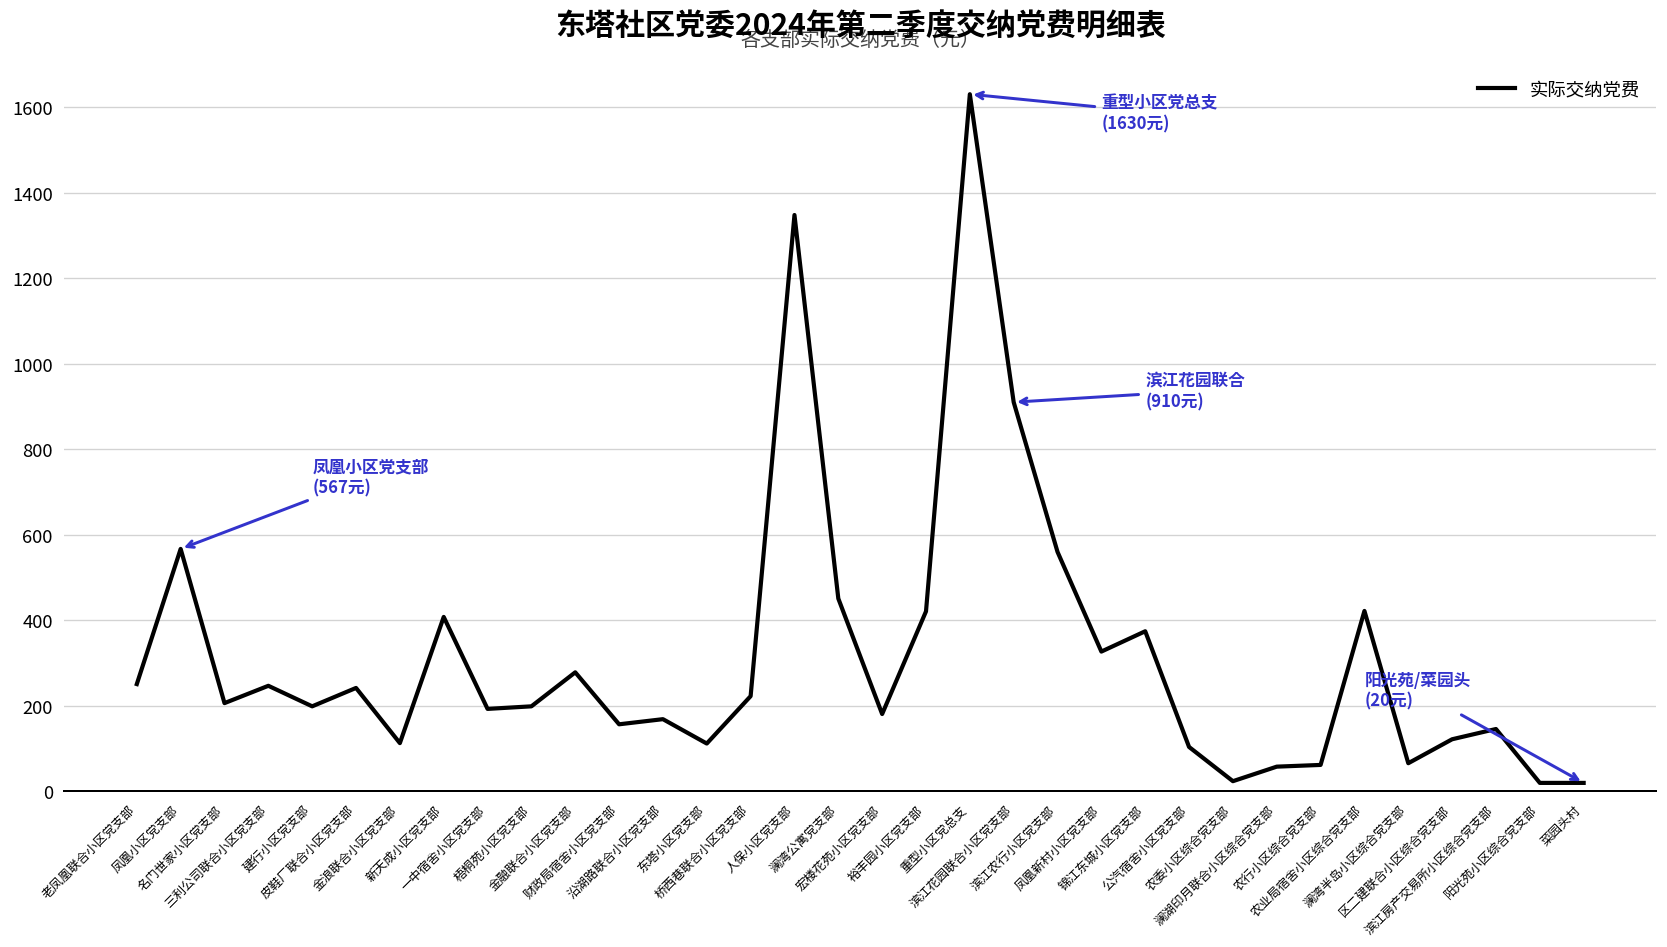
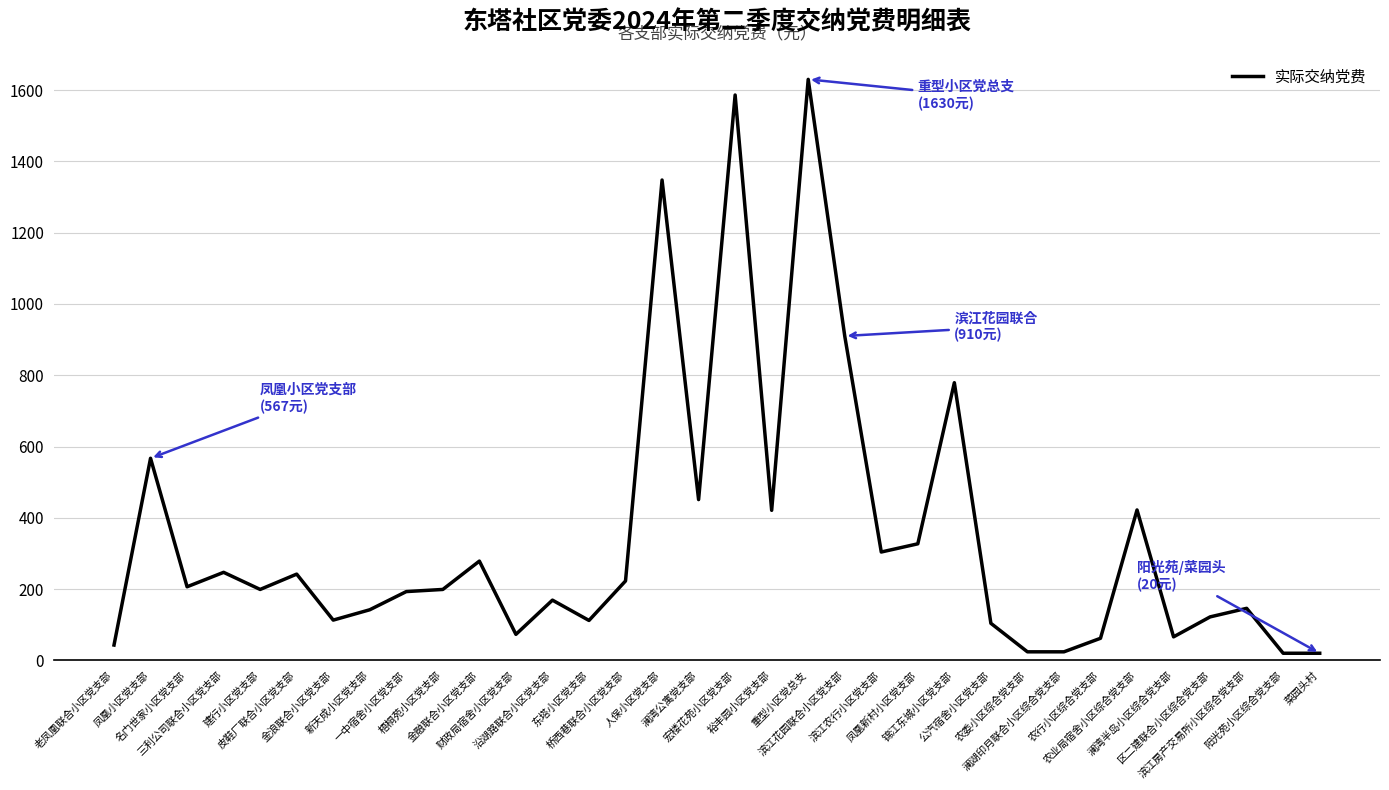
老凤凰联合小区党支部: 250 -> 40
新天成小区党支部: 410 -> 140
财政局宿舍小区党支部: 160 -> 70
宏楼花苑小区党支部: 180 -> 1590
滨江农行小区党支部: 560 -> 300
锦江东城小区党支部: 370 -> 780
澜湖印月联合小区综合党支部: 60 -> 20
